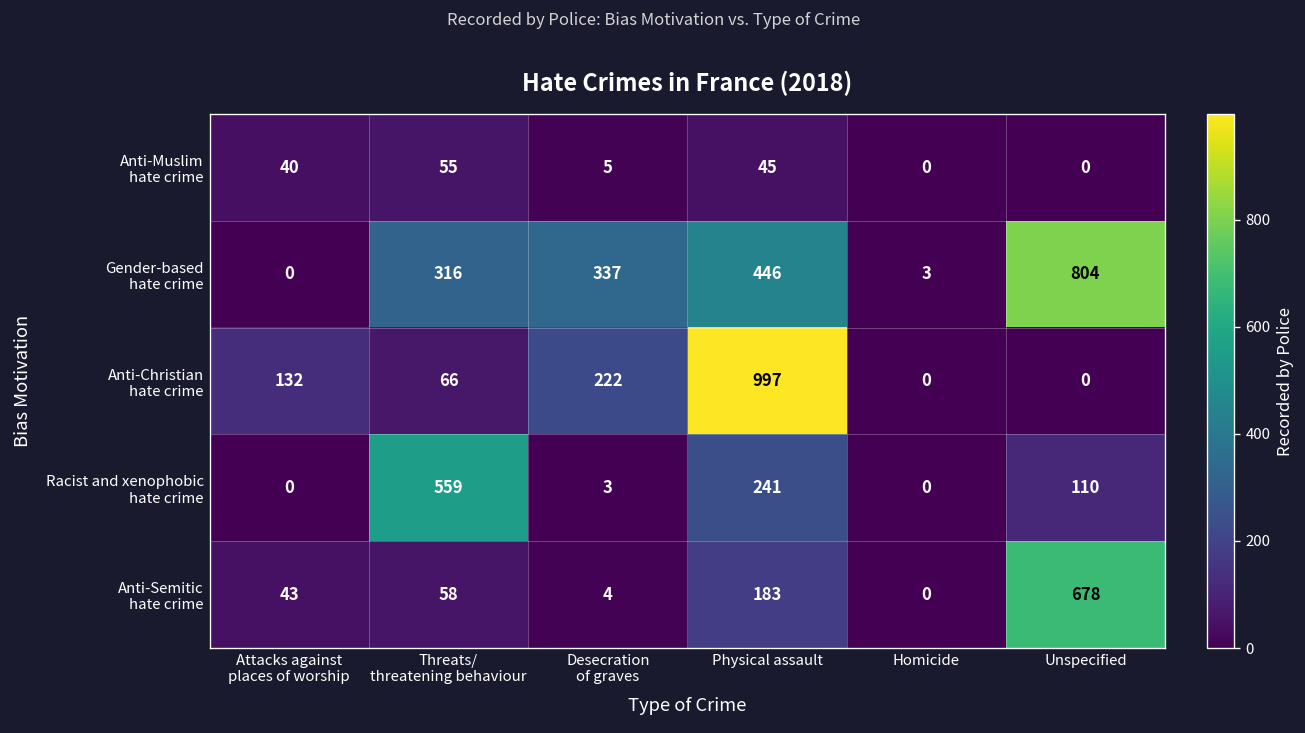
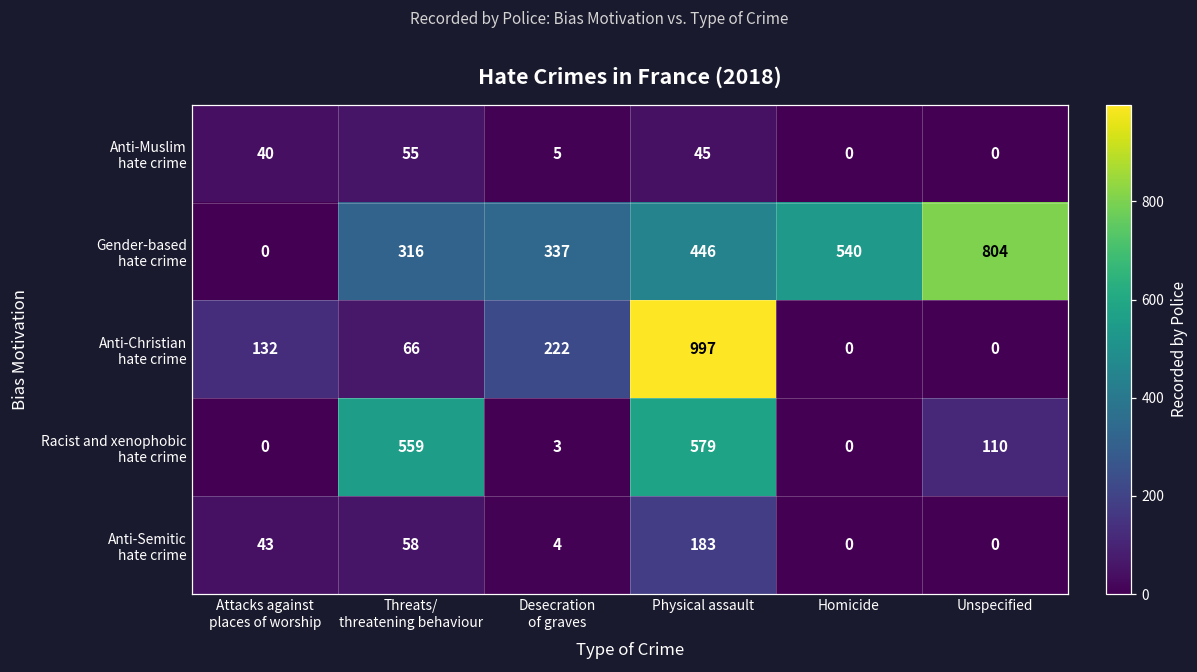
Gender-based hate crime, Homicide: 3 -> 540
Racist and xenophobic hate crime, Physical assault: 241 -> 579
Anti-Semitic hate crime, Unspecified: 678 -> 0
